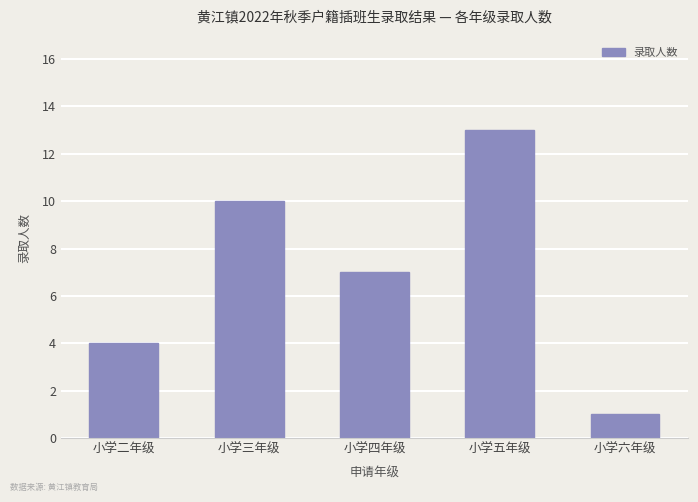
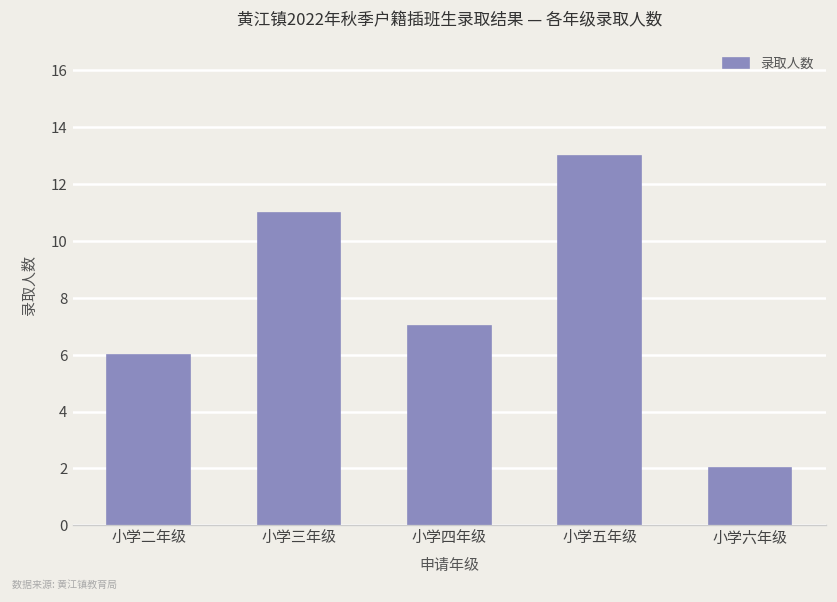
小学二年级: 4 -> 6
小学三年级: 10 -> 11
小学六年级: 1 -> 2
